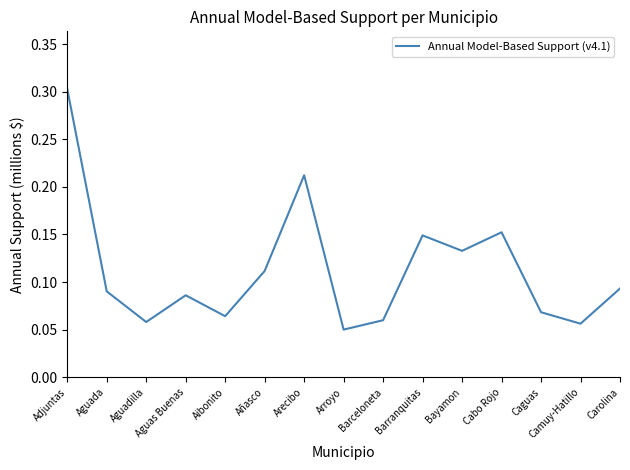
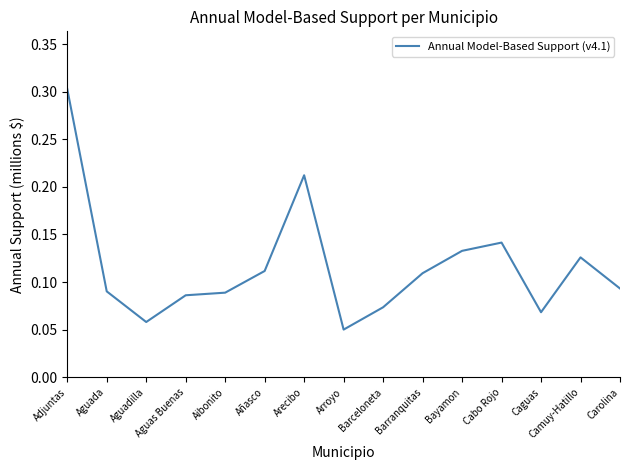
Aibonito: 0.06 -> 0.09
Barceloneta: 0.06 -> 0.07
Barranquitas: 0.15 -> 0.11
Cabo Rojo: 0.15 -> 0.14
Camuy-Hatillo: 0.06 -> 0.13
